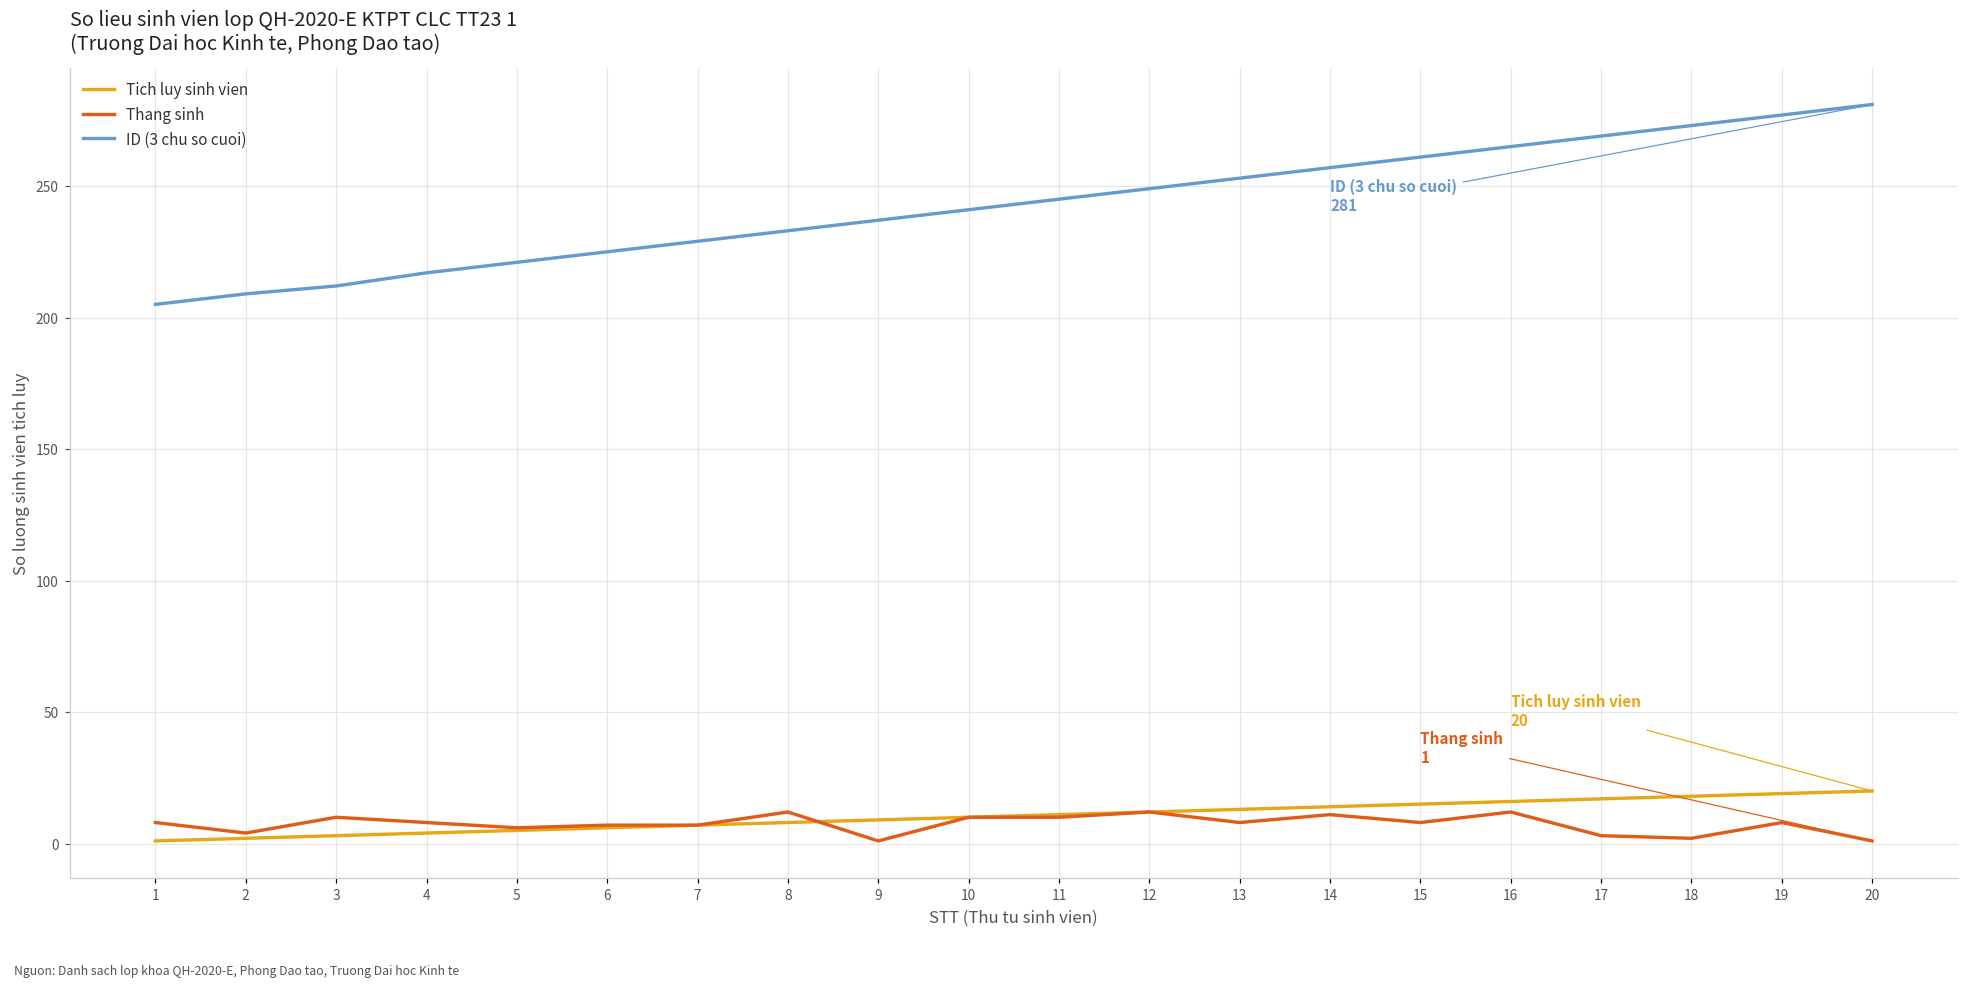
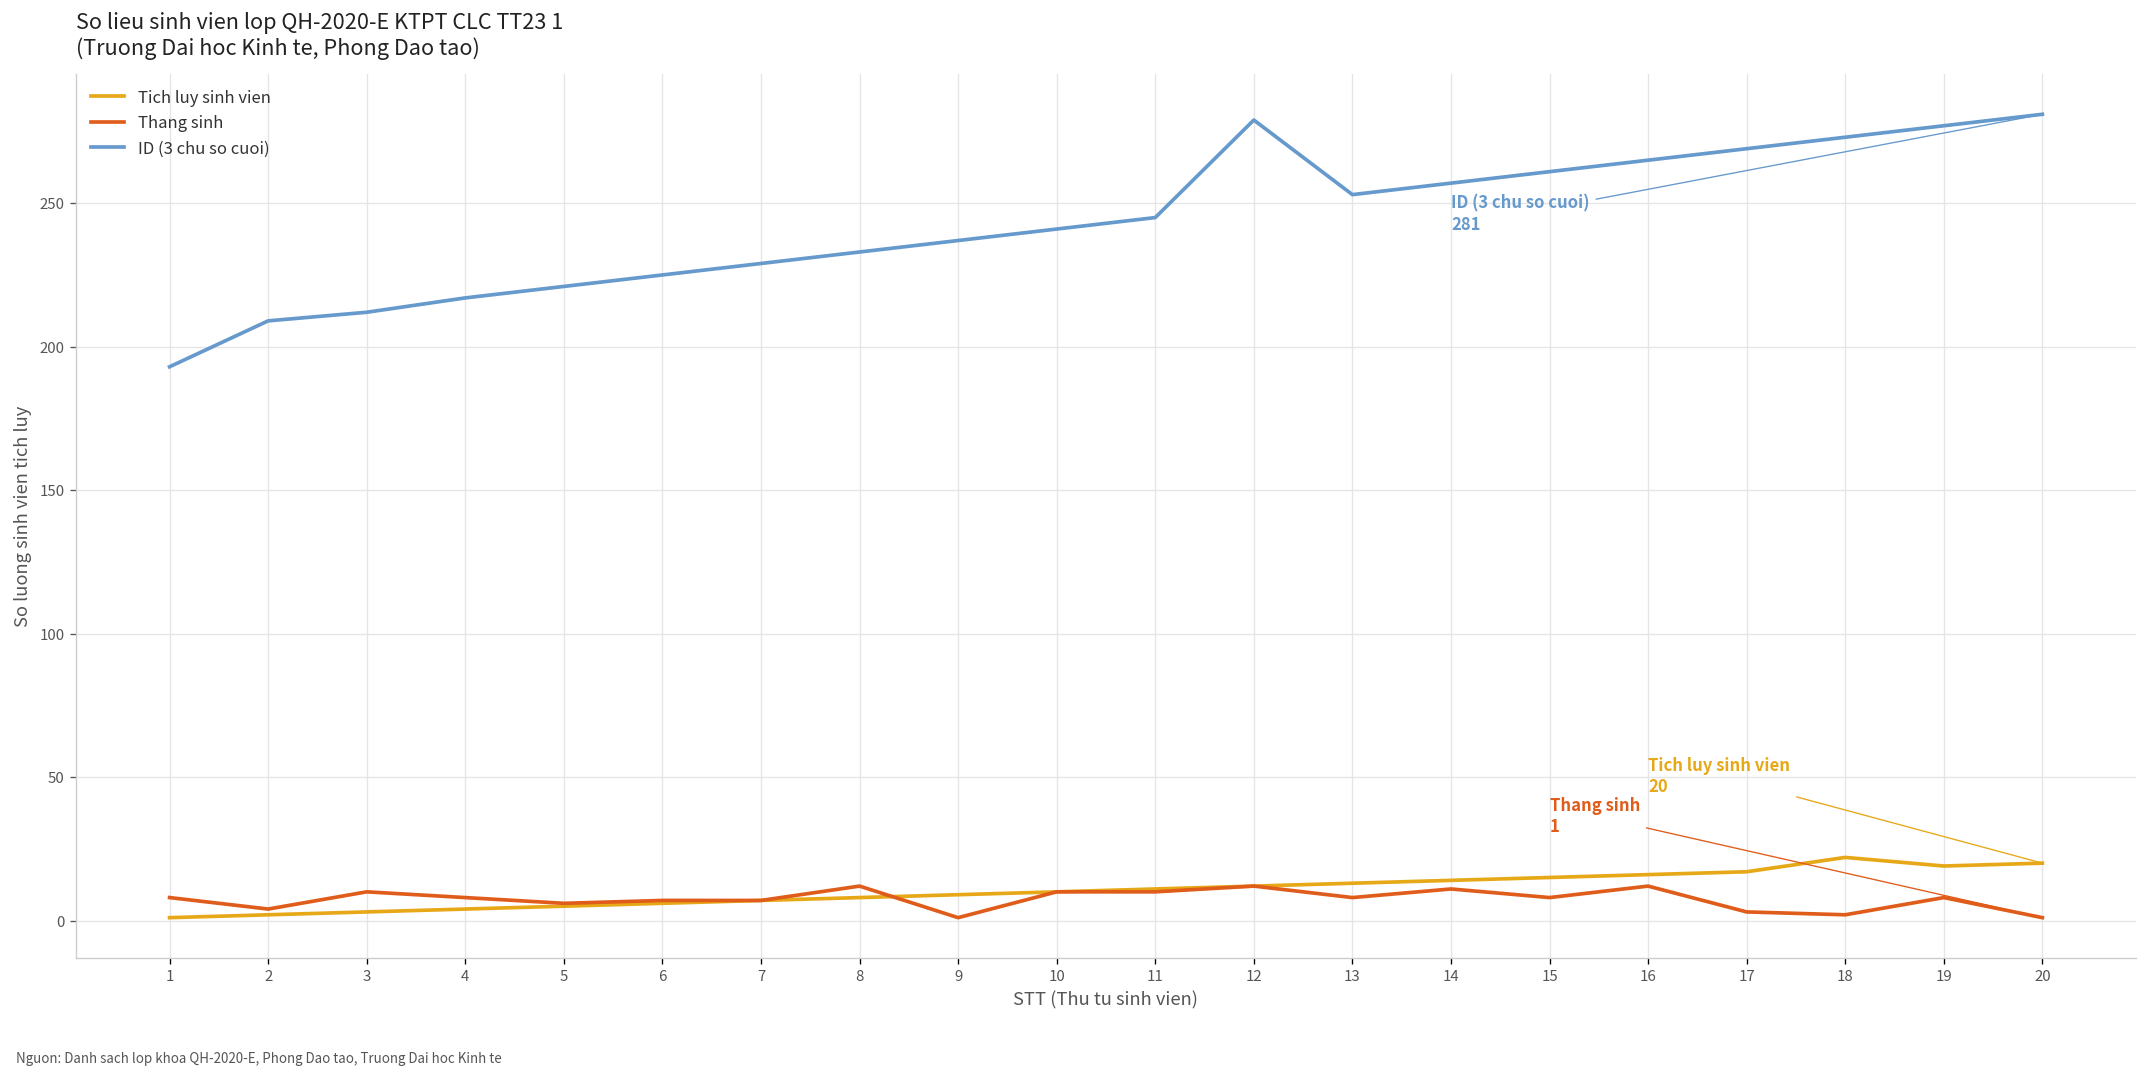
ID (3 chu so cuoi), 1: 205 -> 193
ID (3 chu so cuoi), 12: 249 -> 279
Tich luy sinh vien, 18: 18 -> 22
